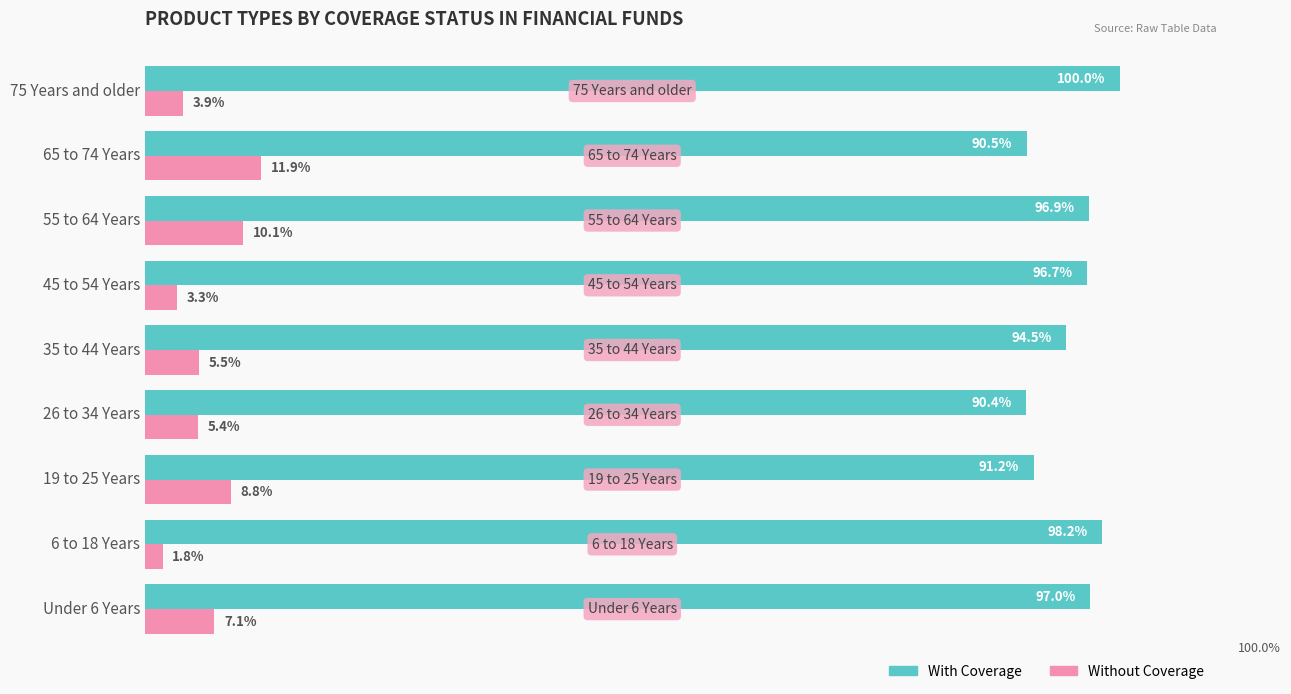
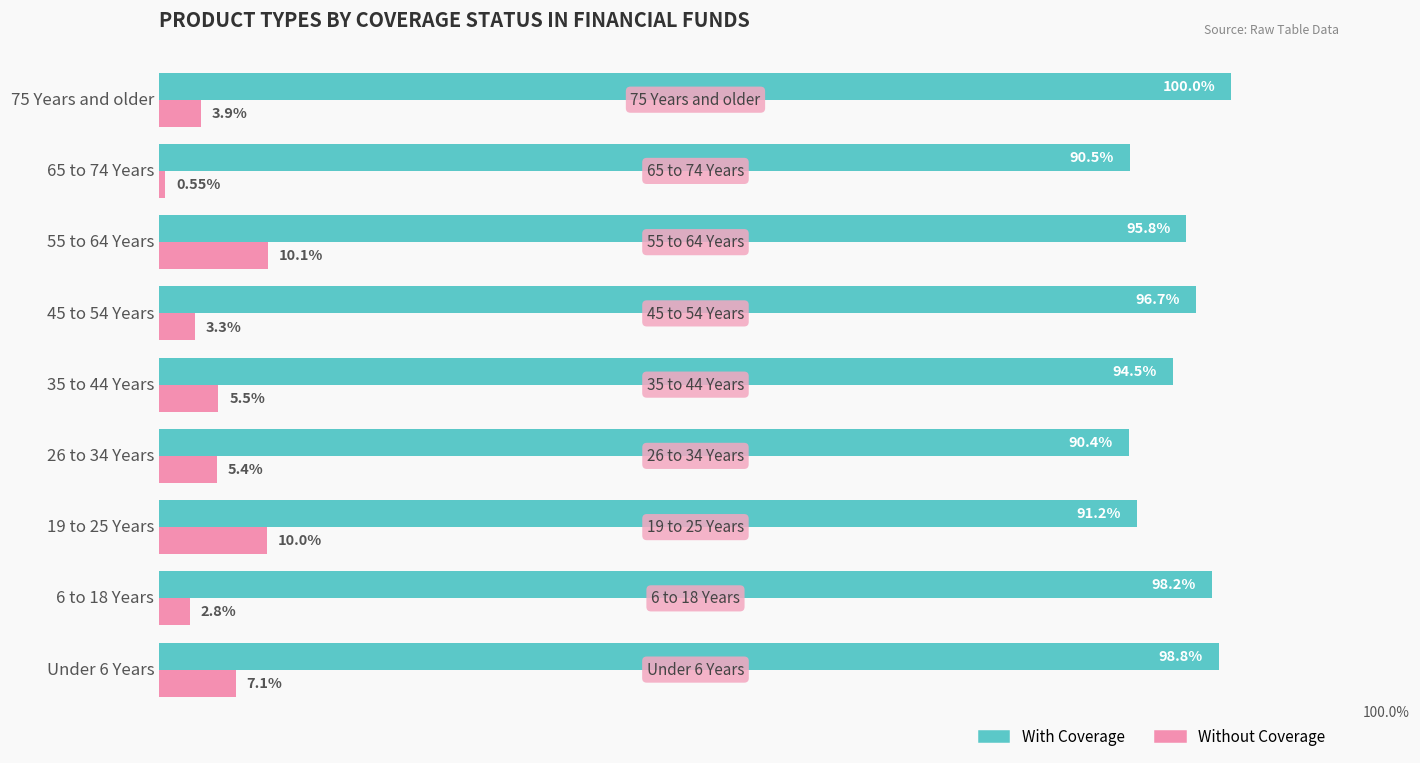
Without Coverage, 65 to 74 Years: 11.9% -> 0.55%
With Coverage, 55 to 64 Years: 96.9% -> 95.8%
Without Coverage, 19 to 25 Years: 8.8% -> 10.0%
Without Coverage, 6 to 18 Years: 1.8% -> 2.8%
With Coverage, Under 6 Years: 97.0% -> 98.8%
